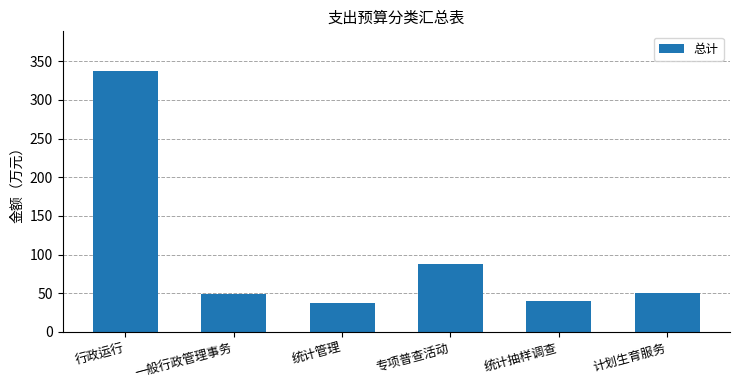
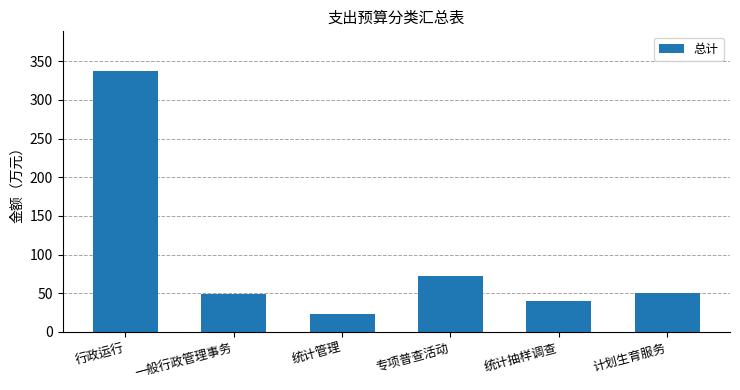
统计管理: 40 -> 20
专项普查活动: 90 -> 70
